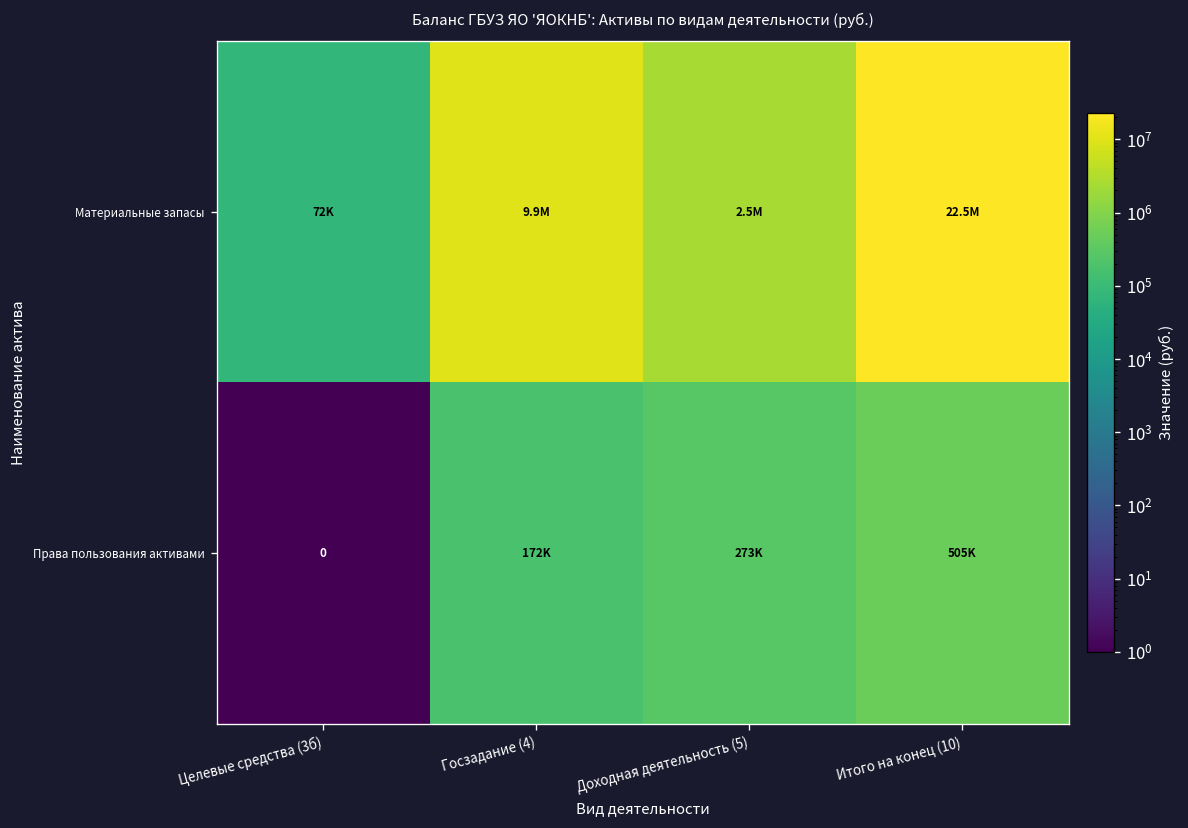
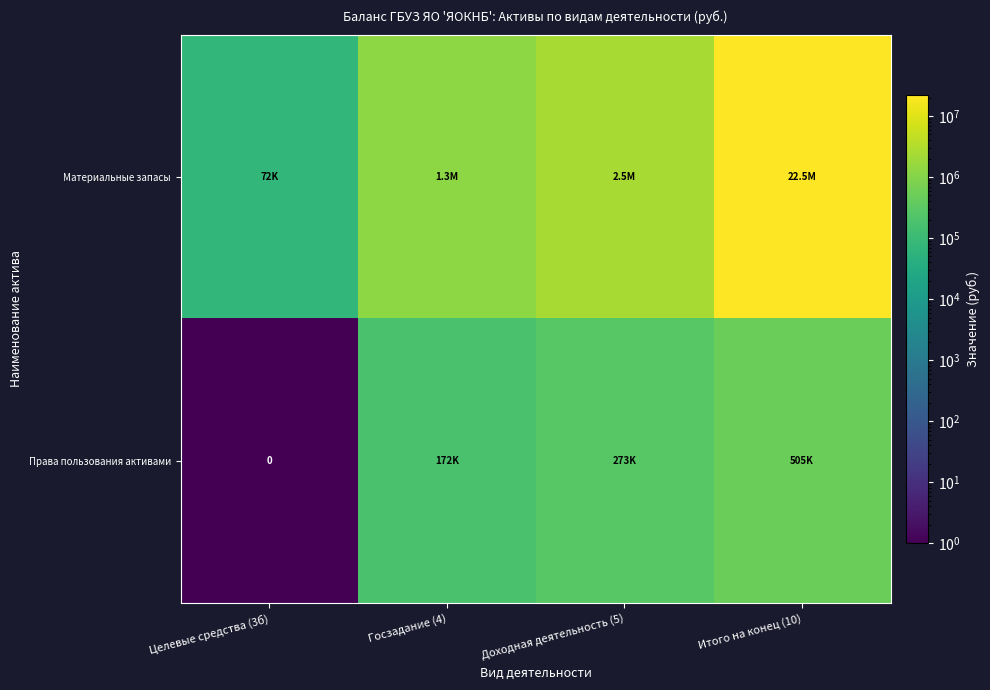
Материальные запасы, Госзадание (4): 9.9M -> 1.3M
